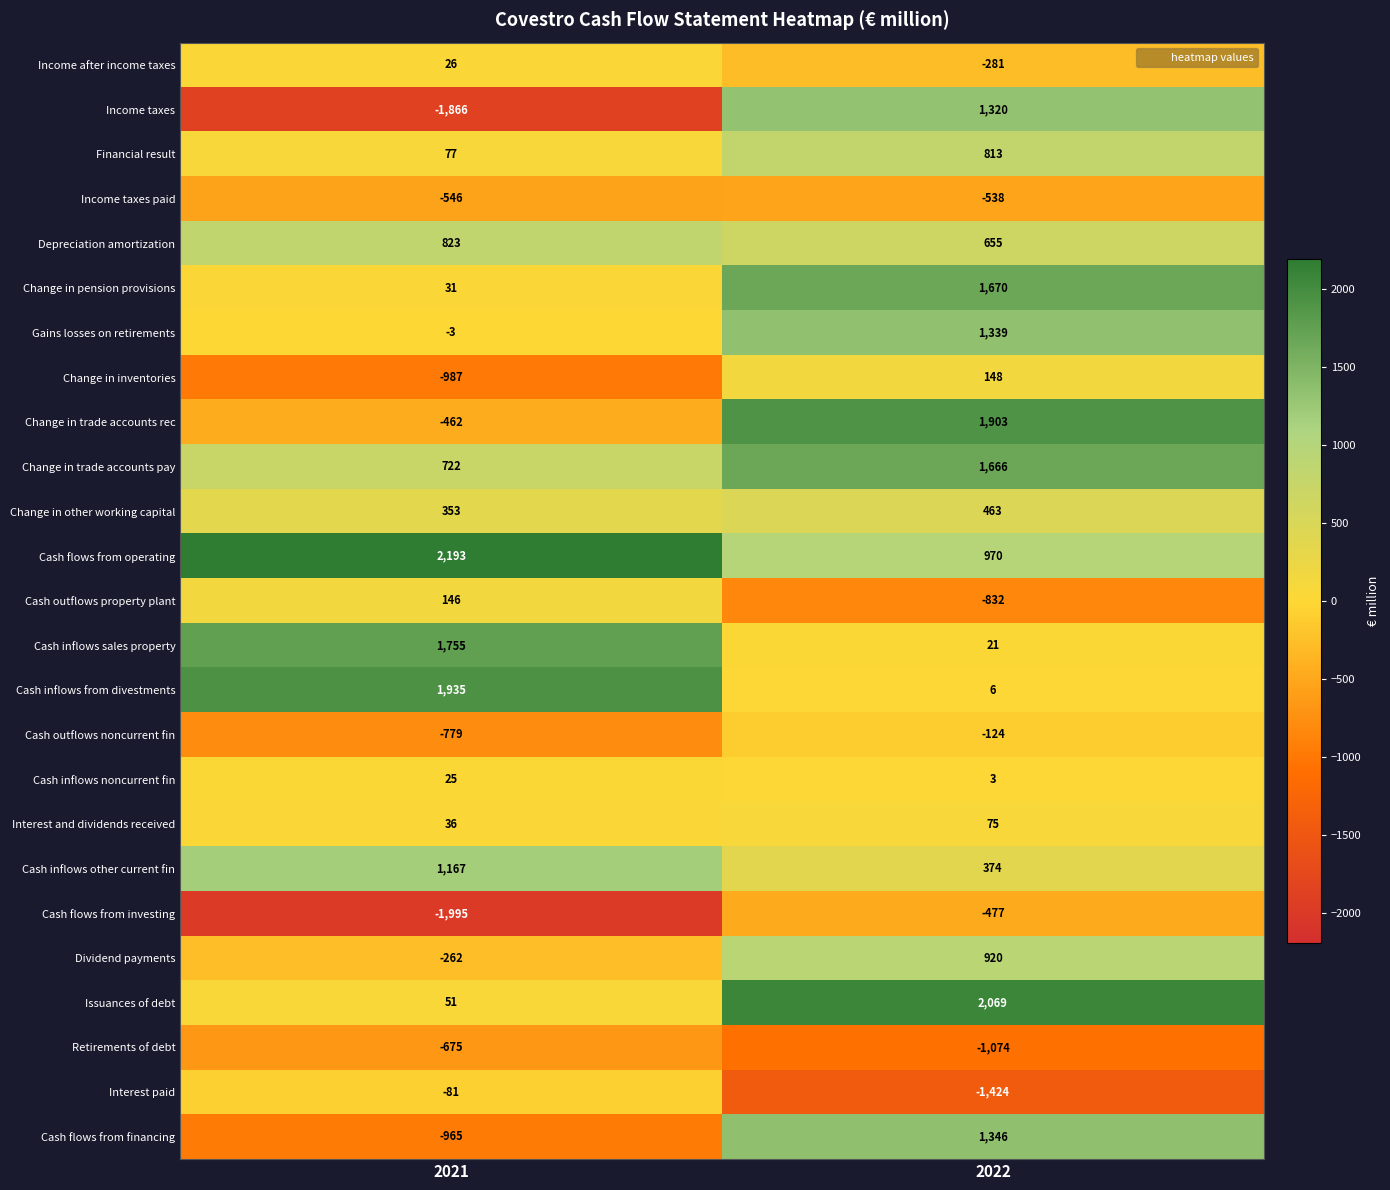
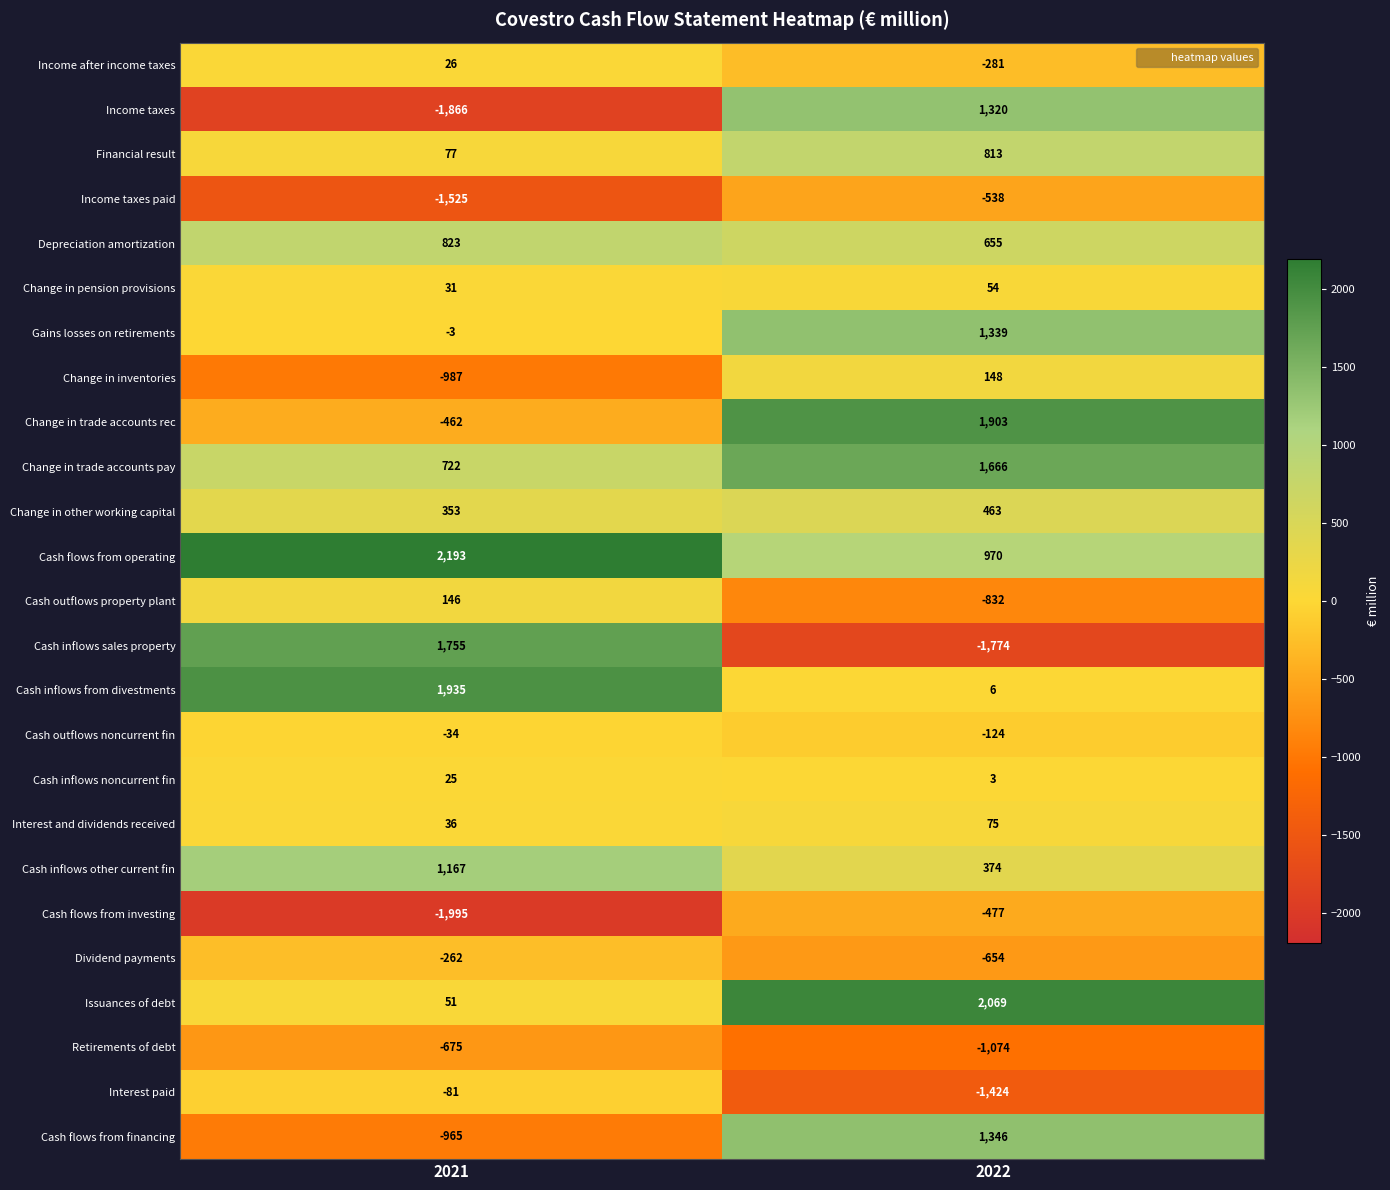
Income taxes paid, 2021: -546 -> -1,525
Change in pension provisions, 2022: 1,670 -> 54
Cash inflows sales property, 2022: 21 -> -1,774
Cash outflows noncurrent fin, 2021: -779 -> -34
Dividend payments, 2022: 920 -> -654
